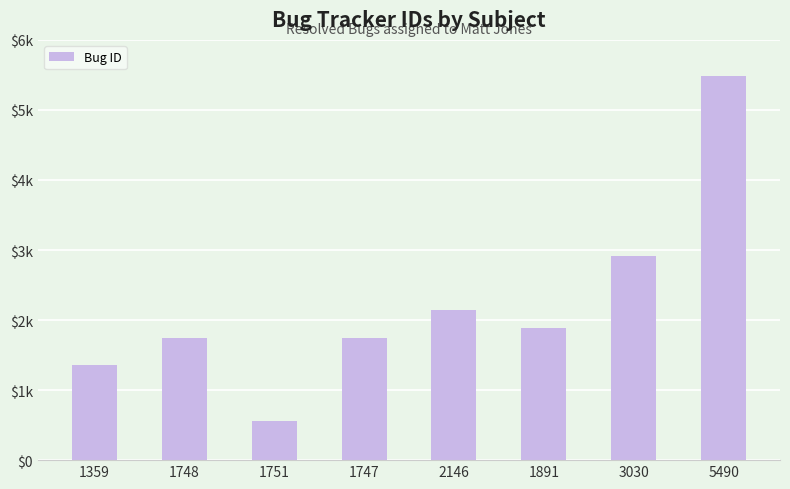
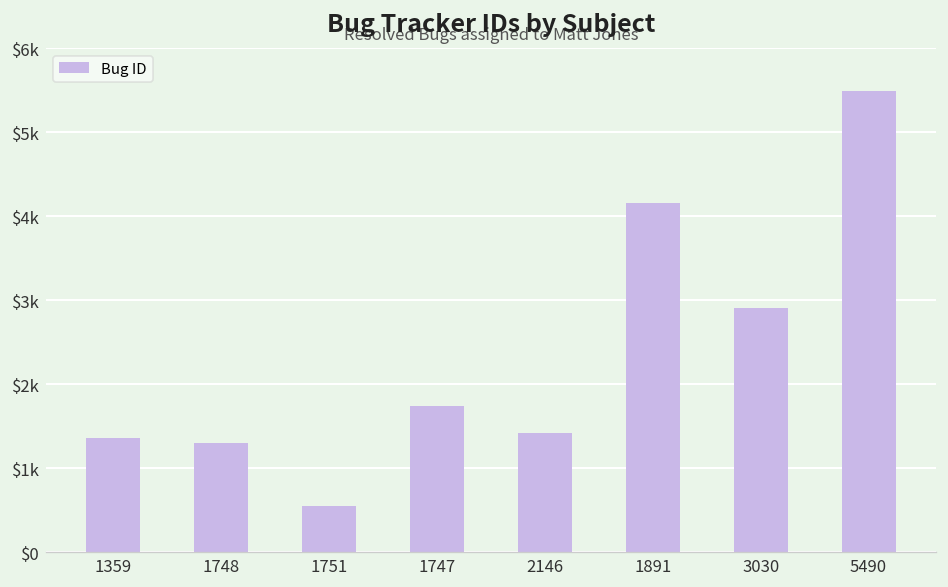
1748: $1700 -> $1300
2146: $2100 -> $1400
1891: $1900 -> $4200
